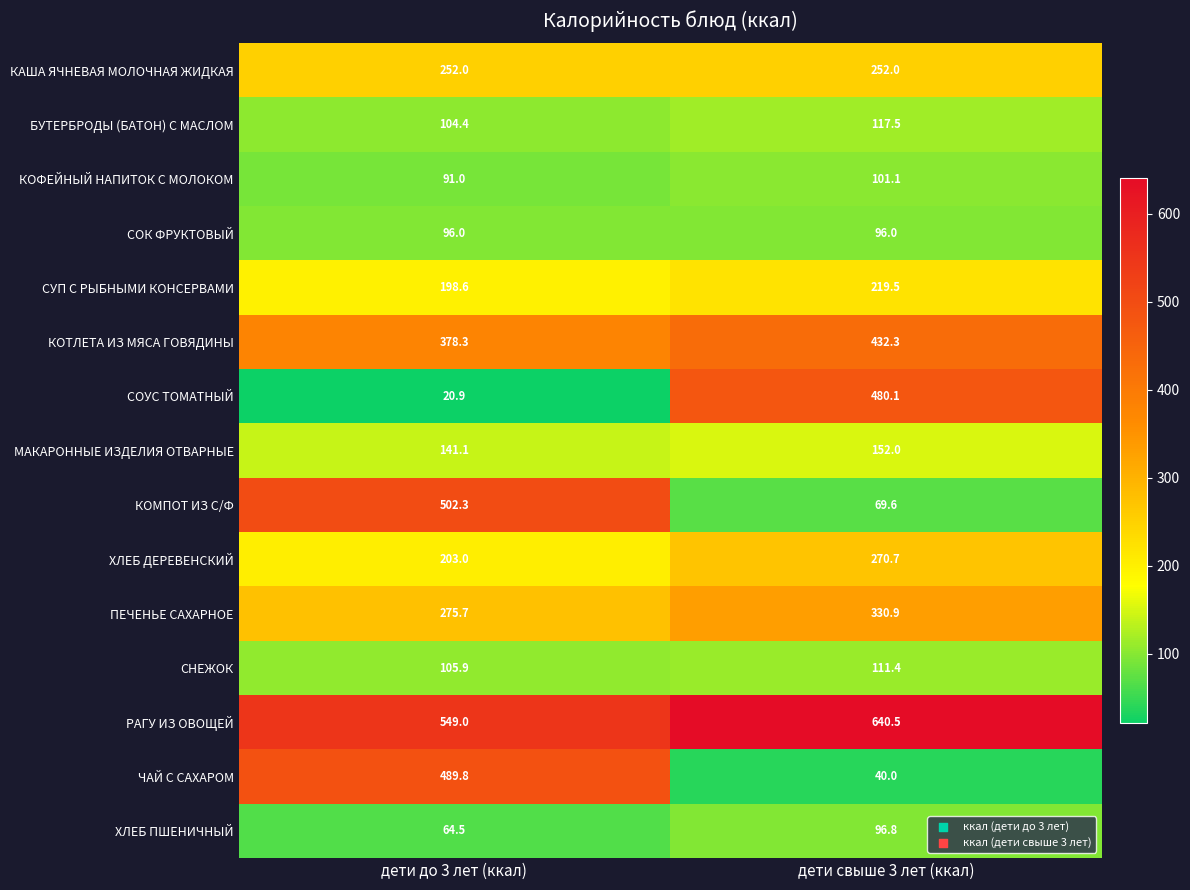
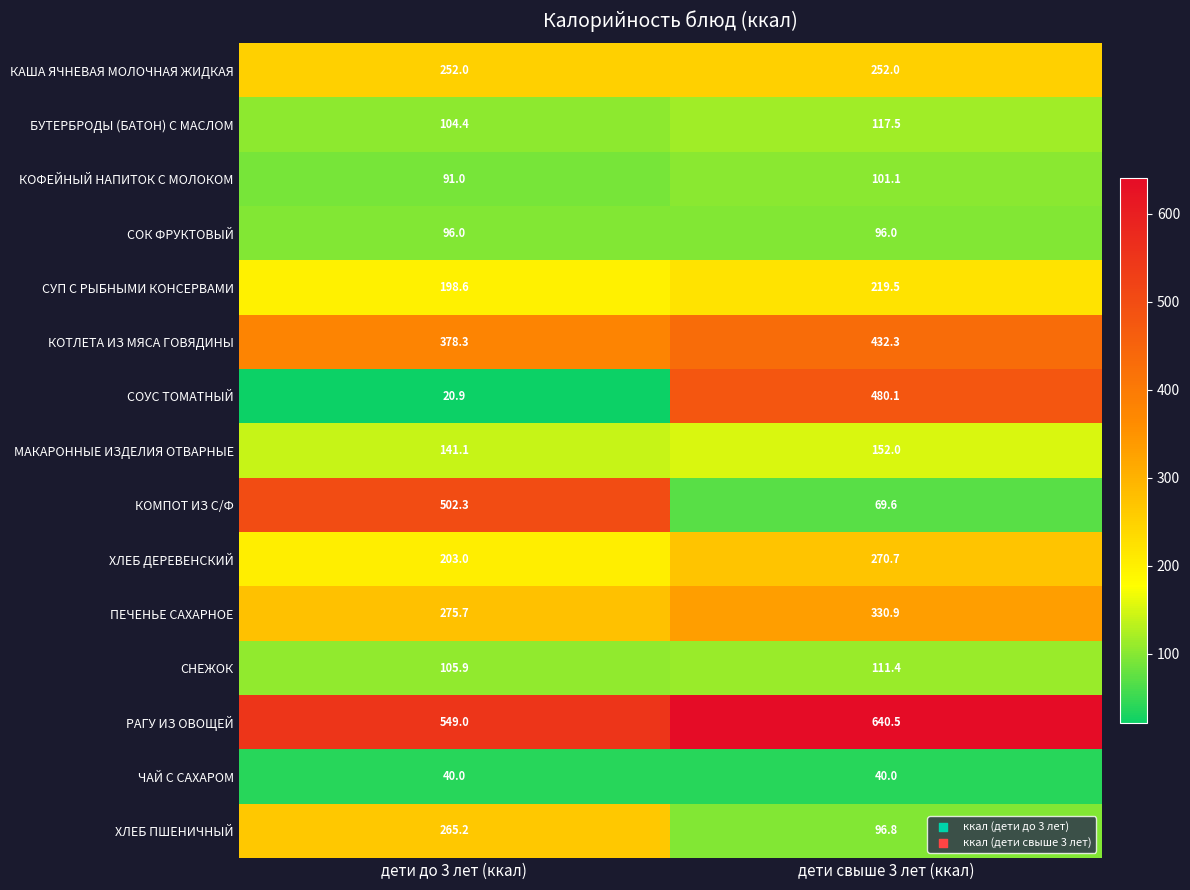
ЧАЙ С САХАРОМ, дети до 3 лет (ккал): 489.8 -> 40.0
ХЛЕБ ПШЕНИЧНЫЙ, дети до 3 лет (ккал): 64.5 -> 265.2
